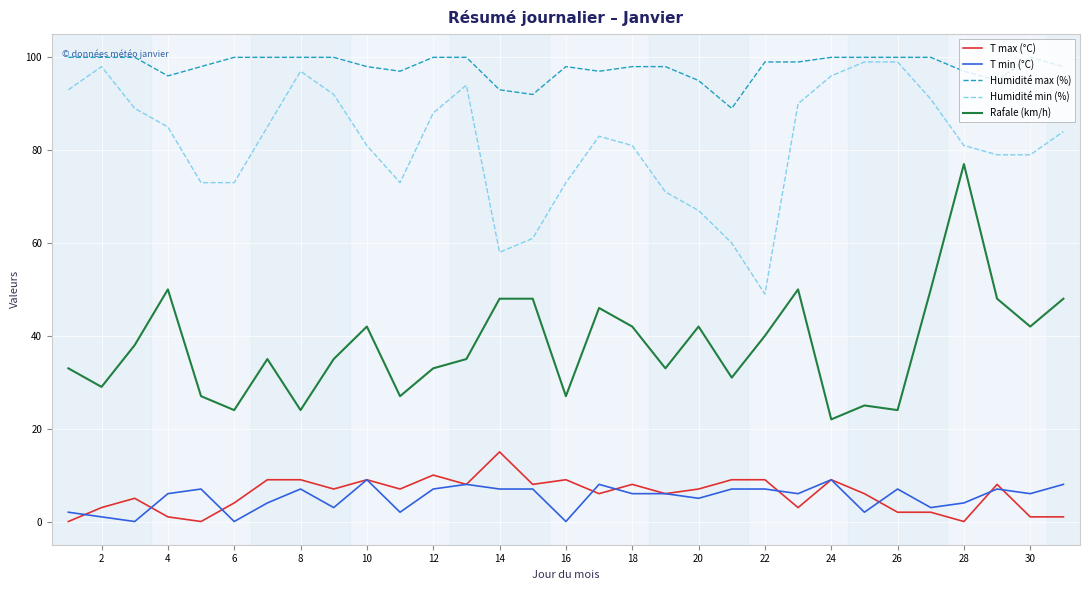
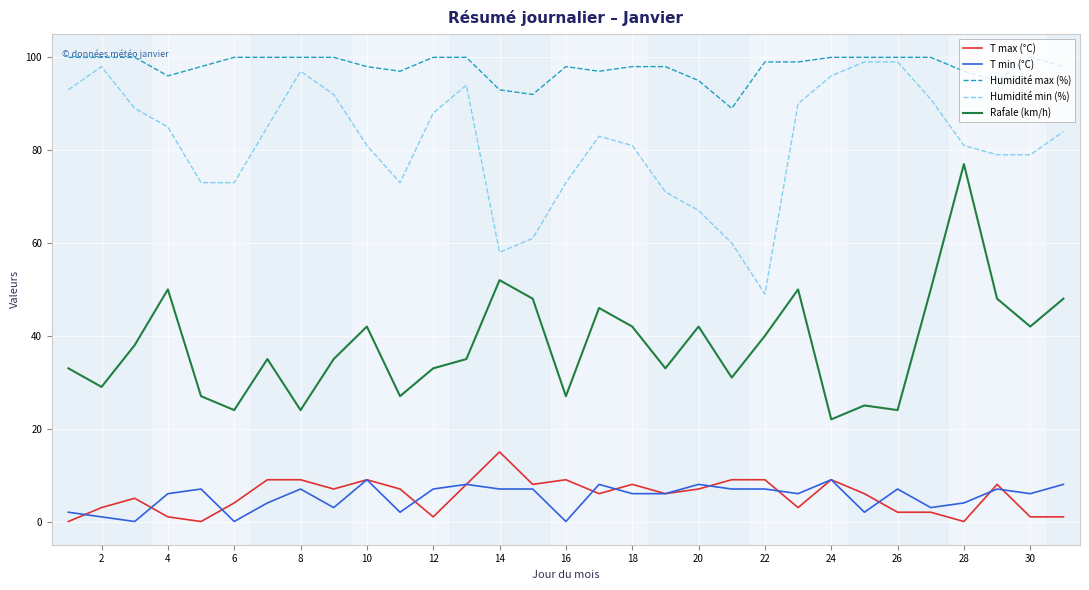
T max (°C), 12: 10 -> 1
Rafale (km/h), 14: 48 -> 52
T min (°C), 20: 5 -> 8
